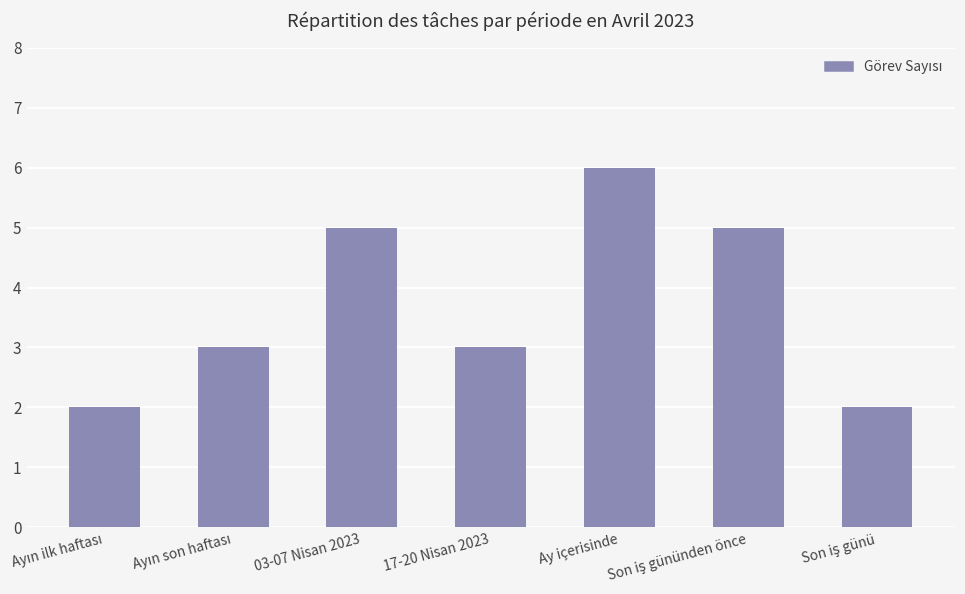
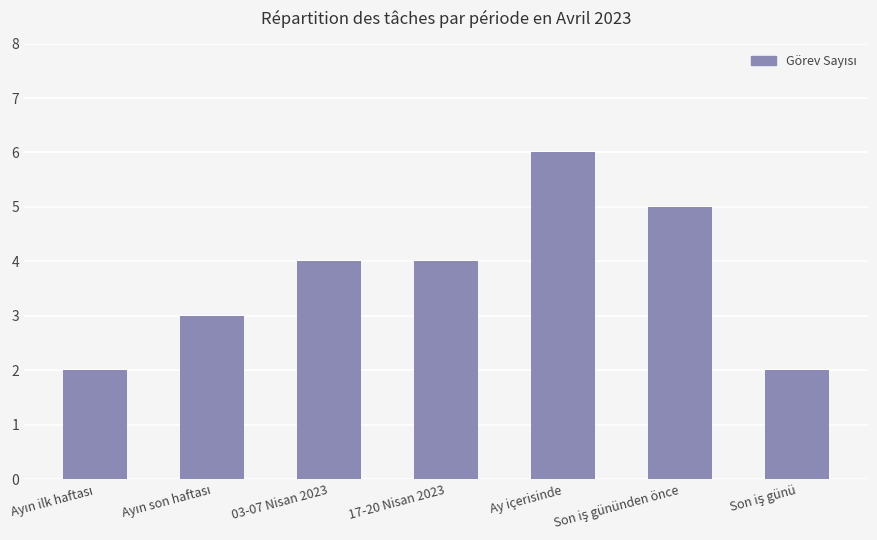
03-07 Nisan 2023: 5 -> 4
17-20 Nisan 2023: 3 -> 4
